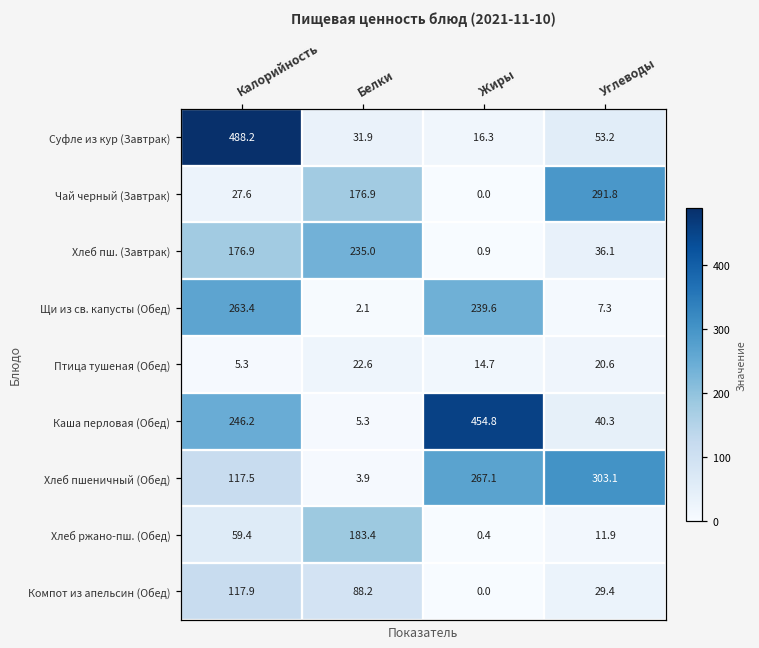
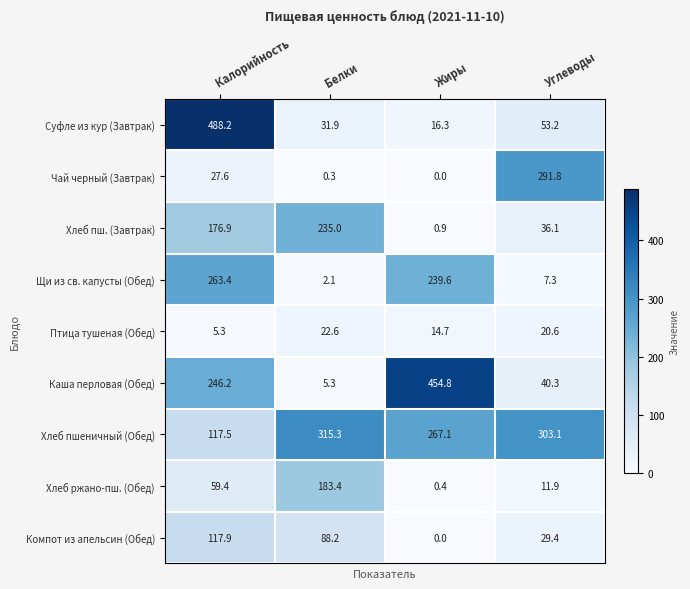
Чай черный (Завтрак), Белки: 176.9 -> 0.3
Хлеб пшеничный (Обед), Белки: 3.9 -> 315.3
